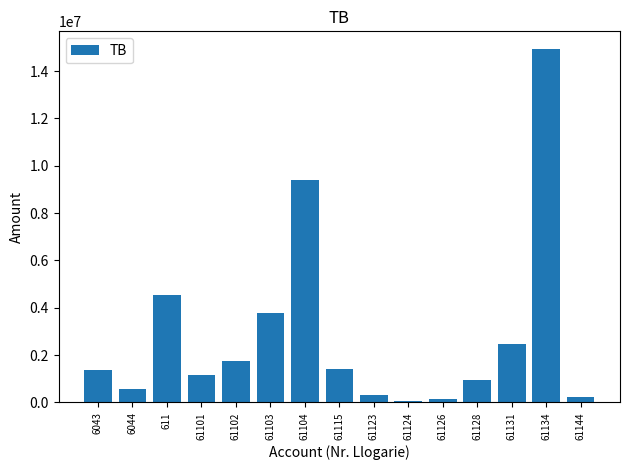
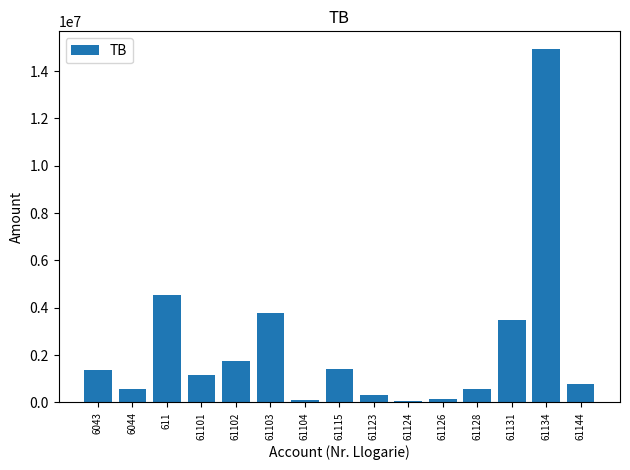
61104: 9400000 -> 100000
61128: 900000 -> 600000
61131: 2500000 -> 3500000
61144: 200000 -> 800000
